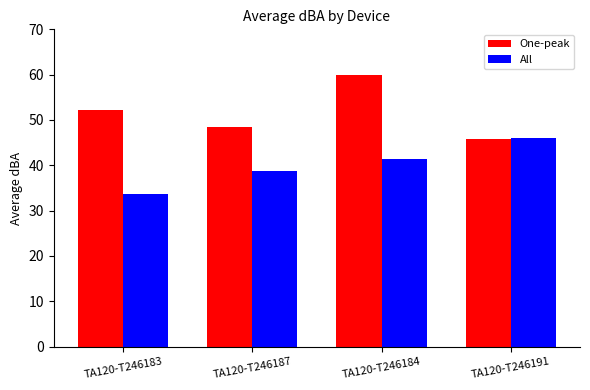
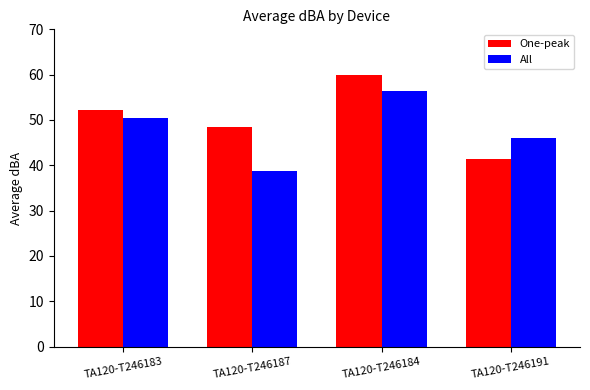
All, TA120-T246183: 34 -> 51
All, TA120-T246184: 41 -> 57
One-peak, TA120-T246191: 46 -> 41
